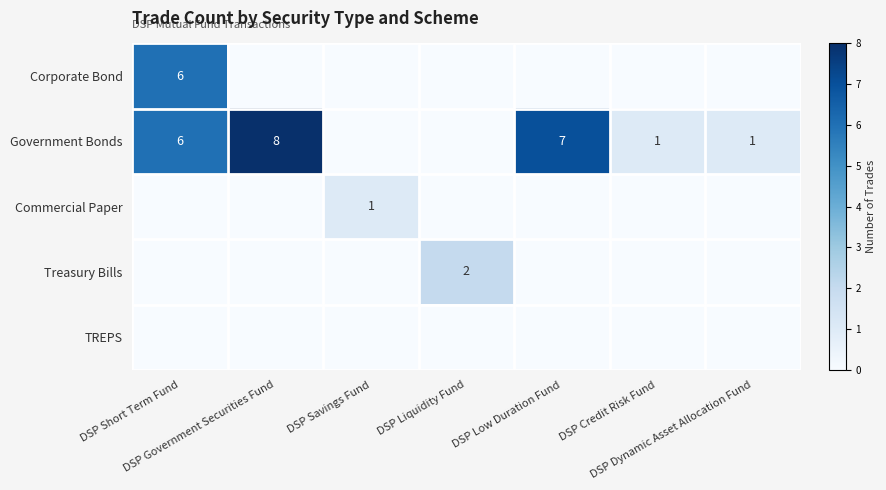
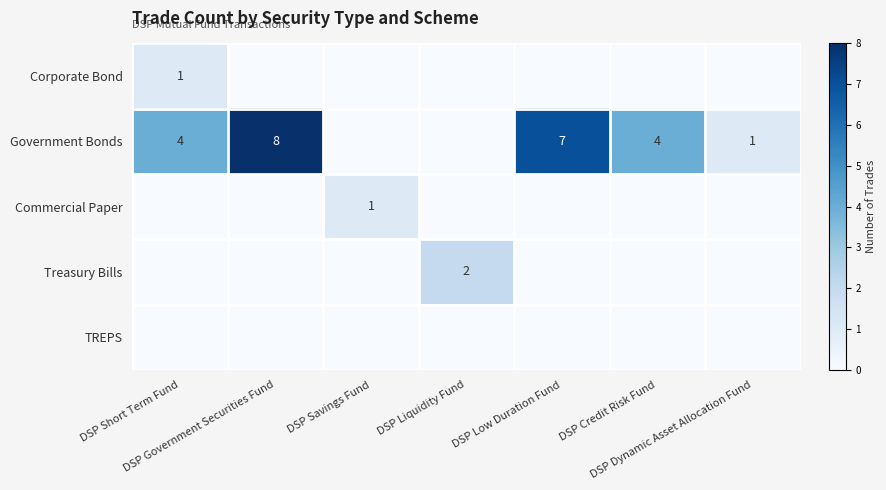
Corporate Bond, DSP Short Term Fund: 6 -> 1
Government Bonds, DSP Short Term Fund: 6 -> 4
Government Bonds, DSP Credit Risk Fund: 1 -> 4
